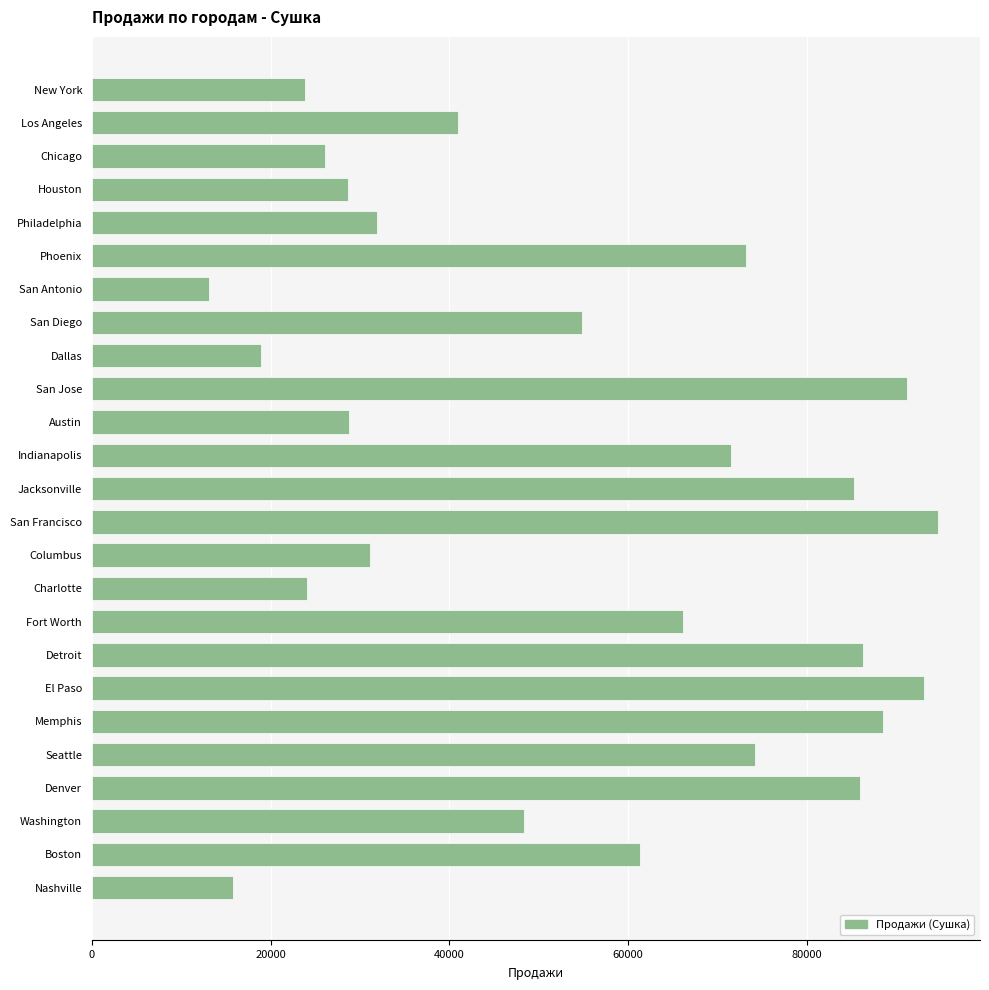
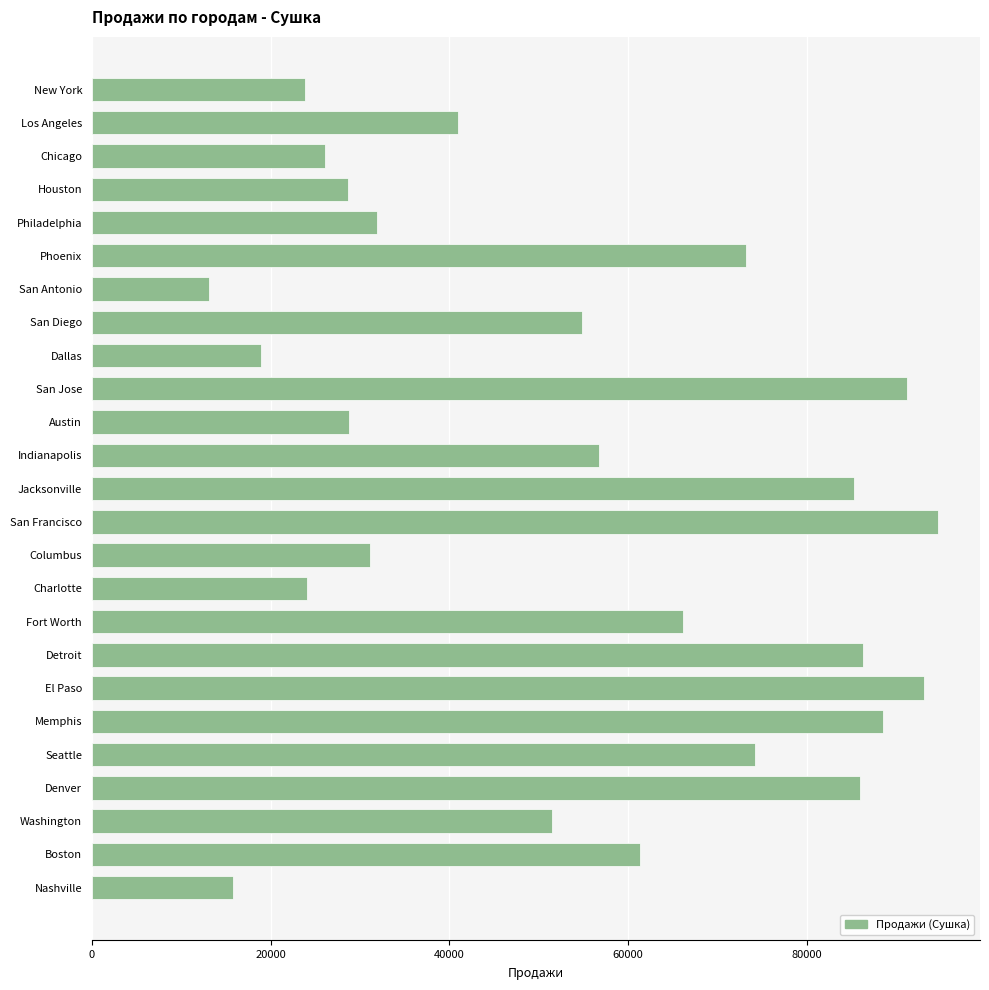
Indianapolis: 72000 -> 57000
Washington: 48000 -> 52000
